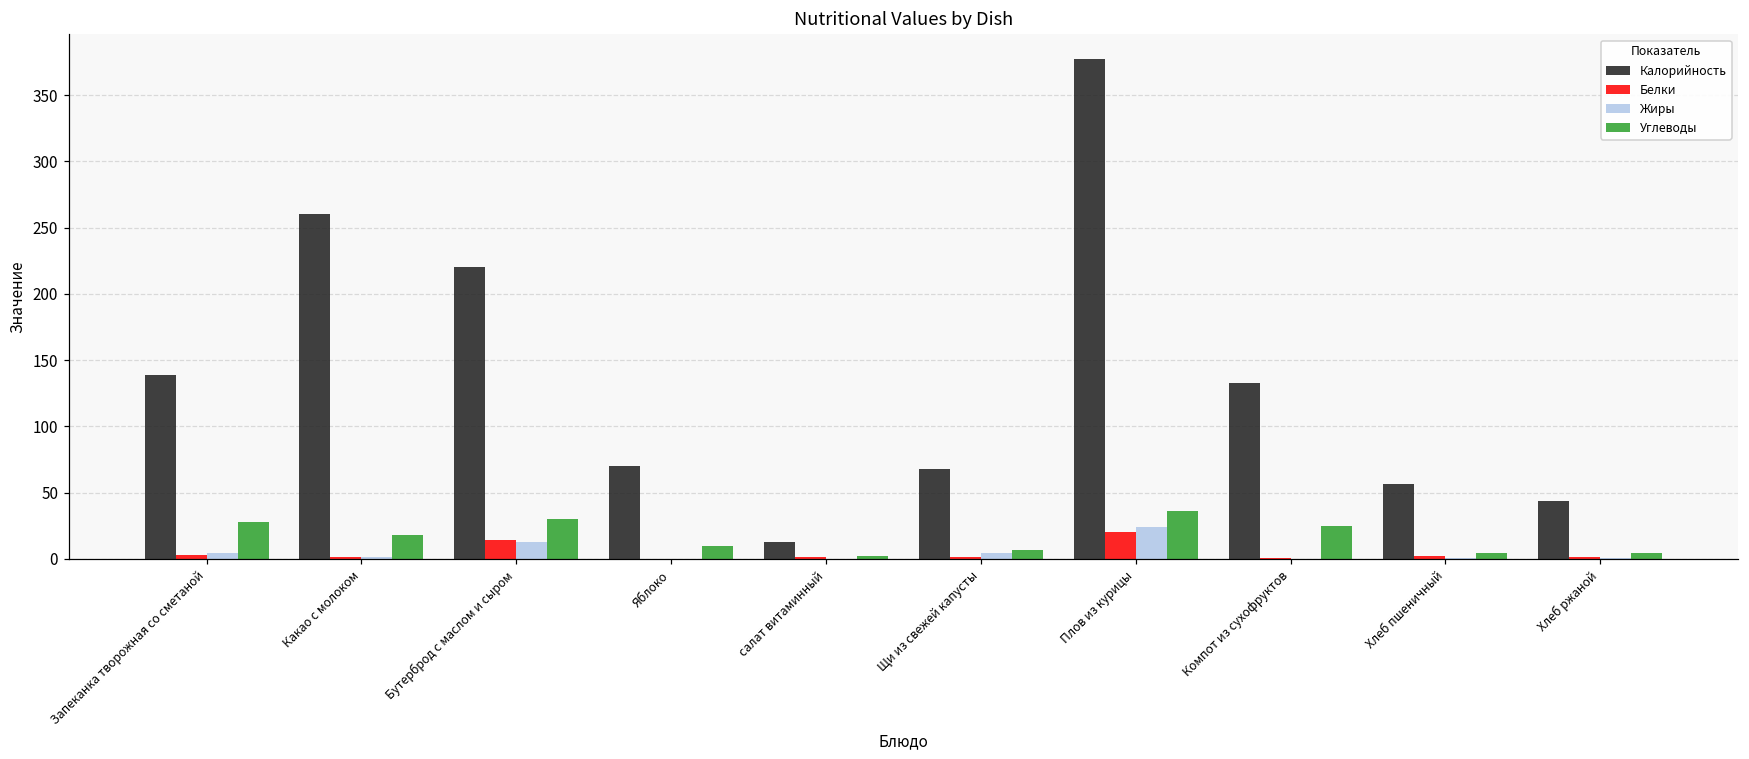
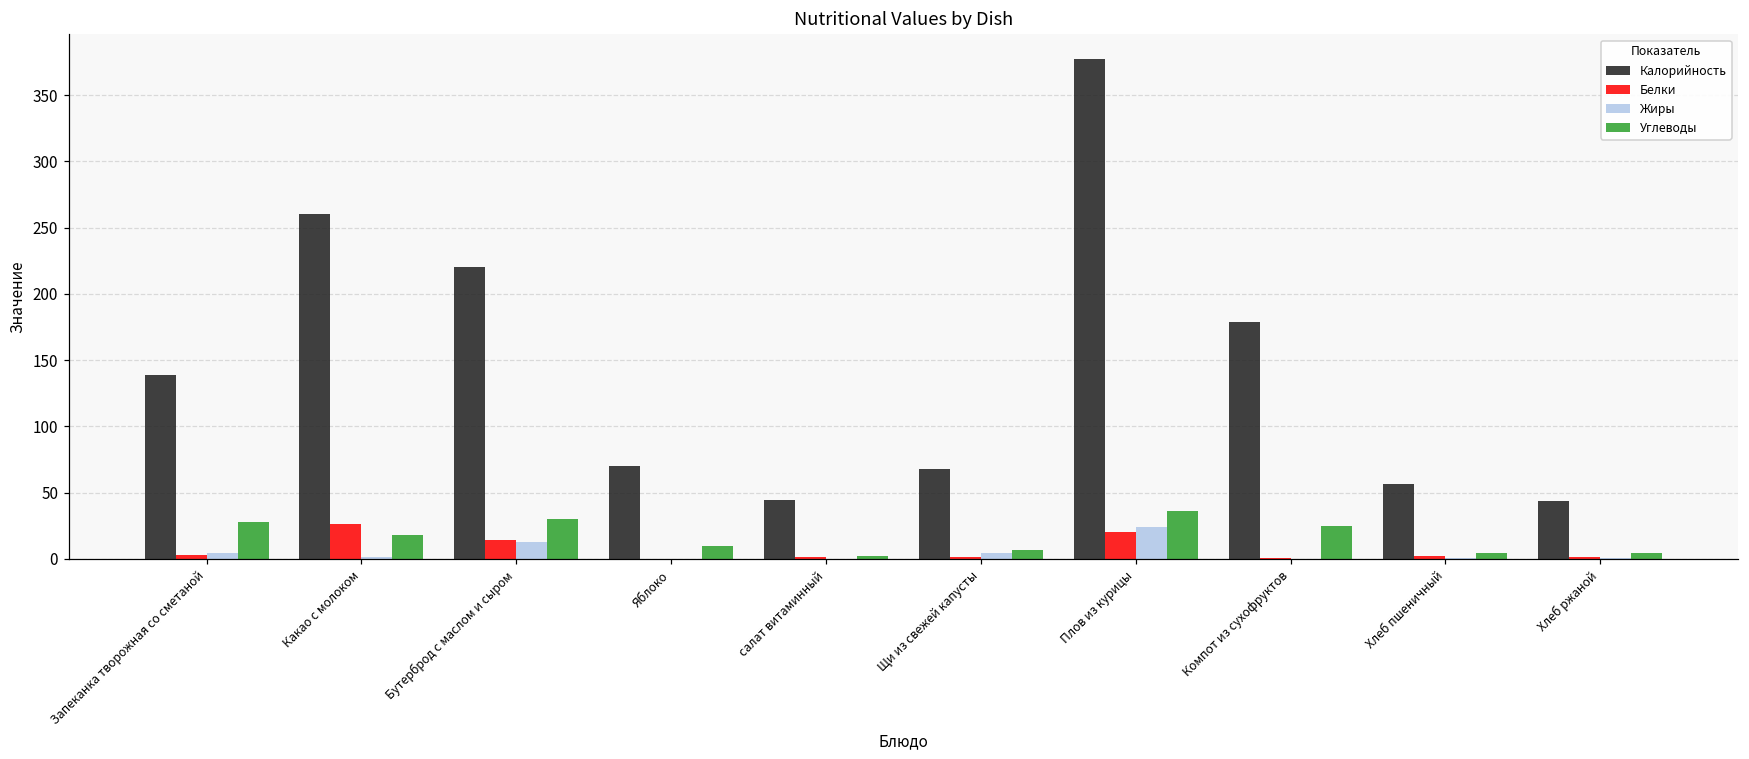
Белки, Какао с молоком: 1 -> 26
Калорийность, салат витаминный: 13 -> 44
Калорийность, Компот из сухофруктов: 133 -> 179
